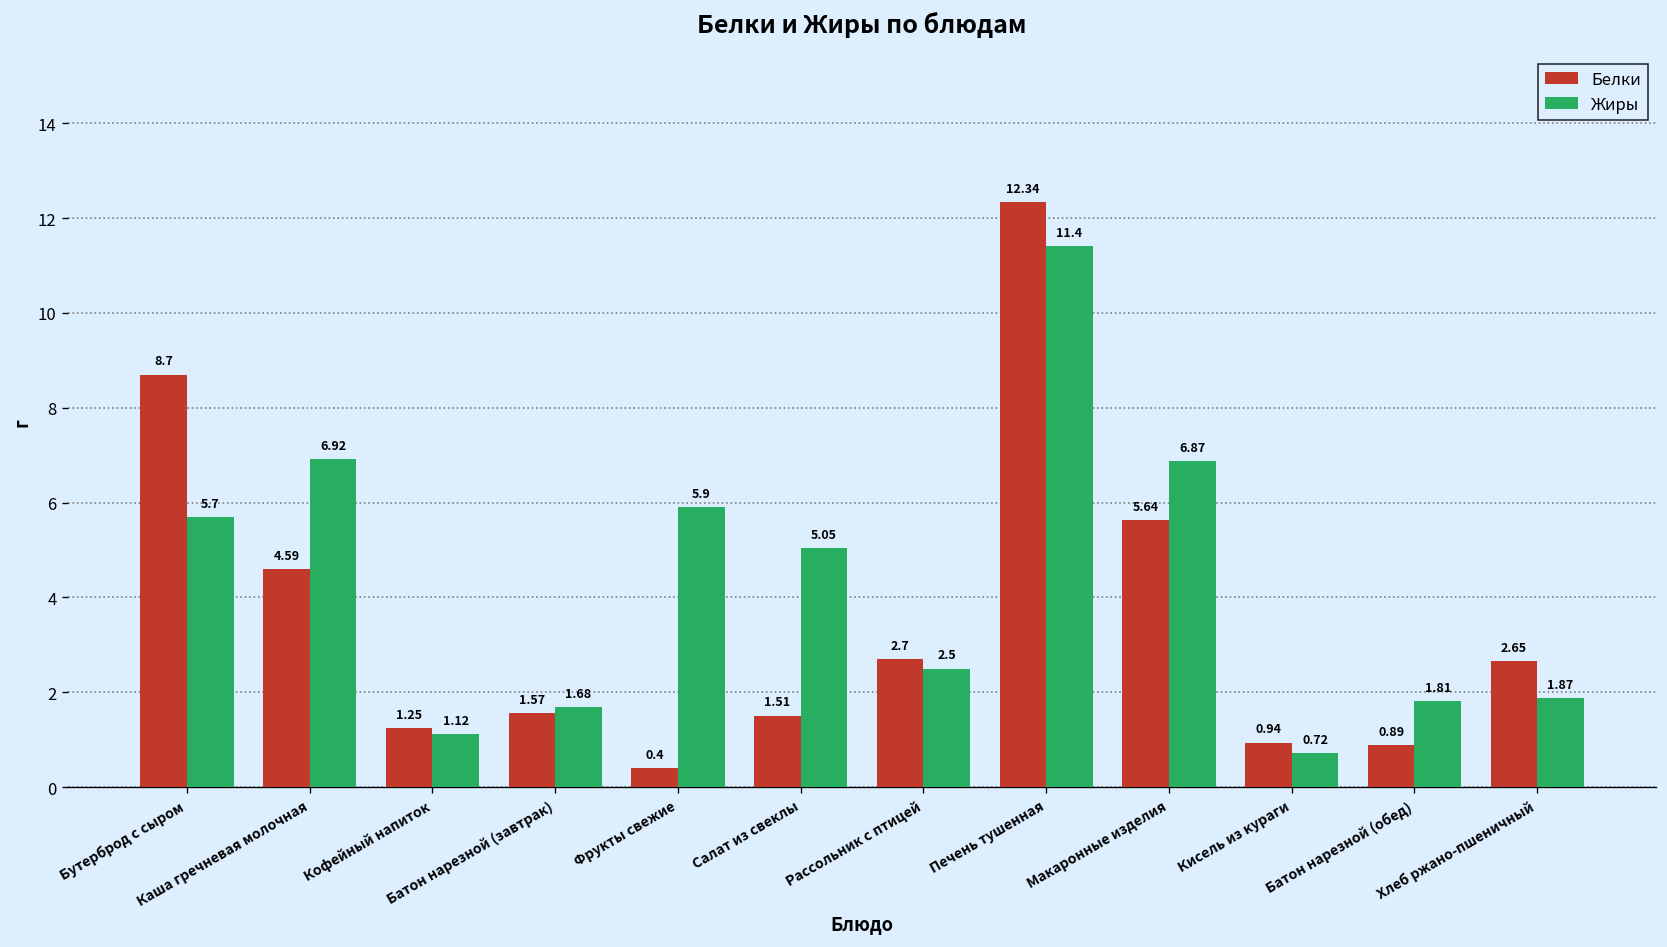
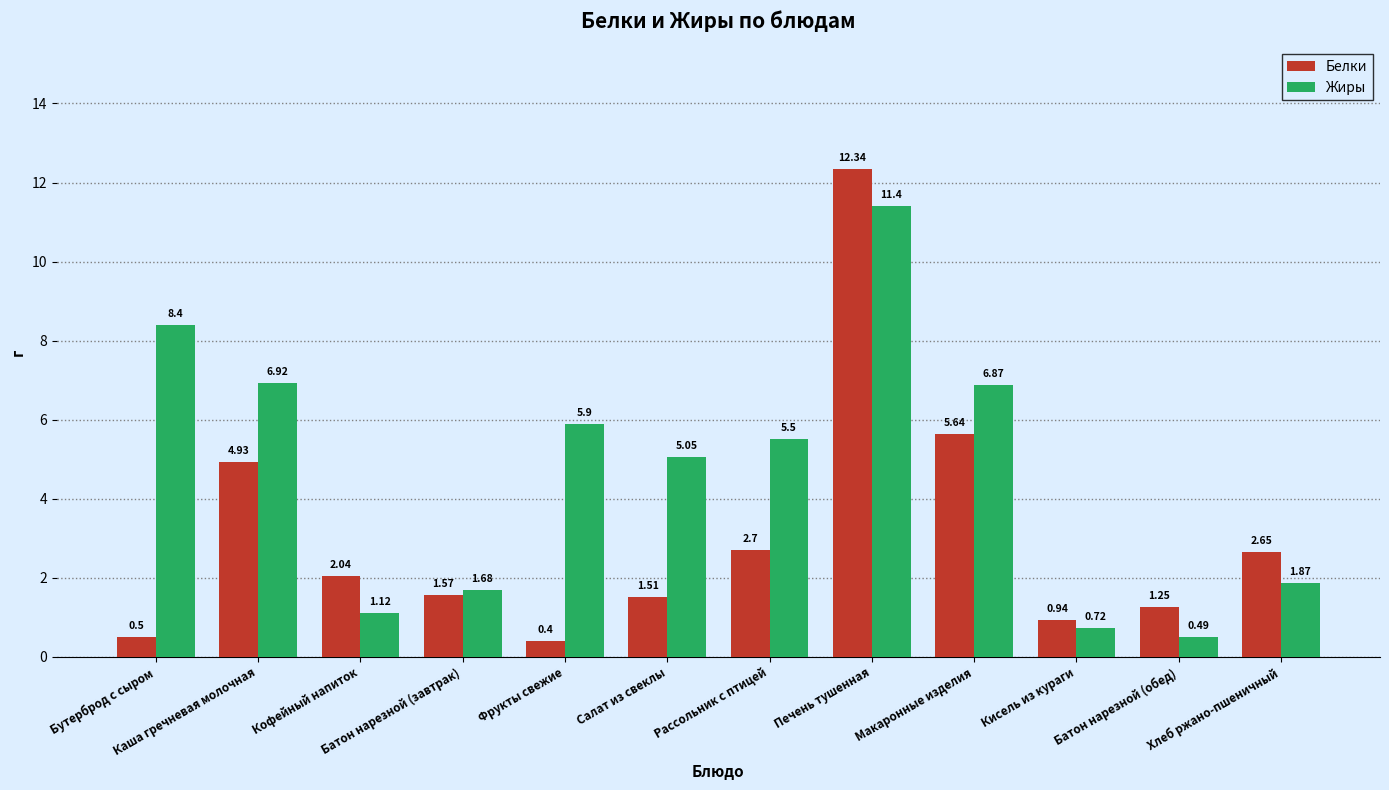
Белки, Бутерброд с сыром: 8.7 -> 0.5
Жиры, Бутерброд с сыром: 5.7 -> 8.4
Белки, Каша гречневая молочная: 4.59 -> 4.93
Белки, Кофейный напиток: 1.25 -> 2.04
Жиры, Рассольник с птицей: 2.5 -> 5.5
Белки, Батон нарезной (обед): 0.89 -> 1.25
Жиры, Батон нарезной (обед): 1.81 -> 0.49
